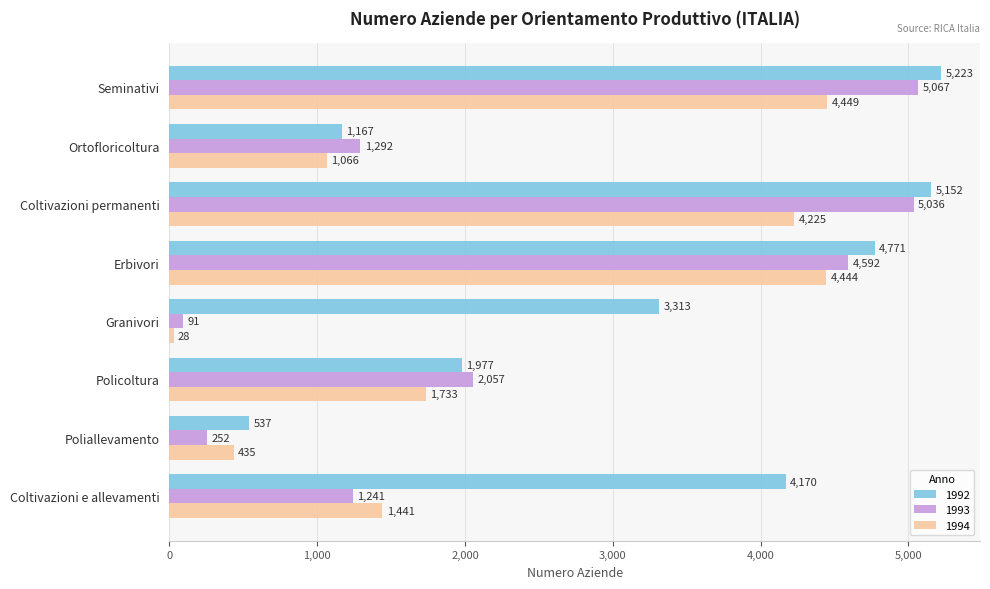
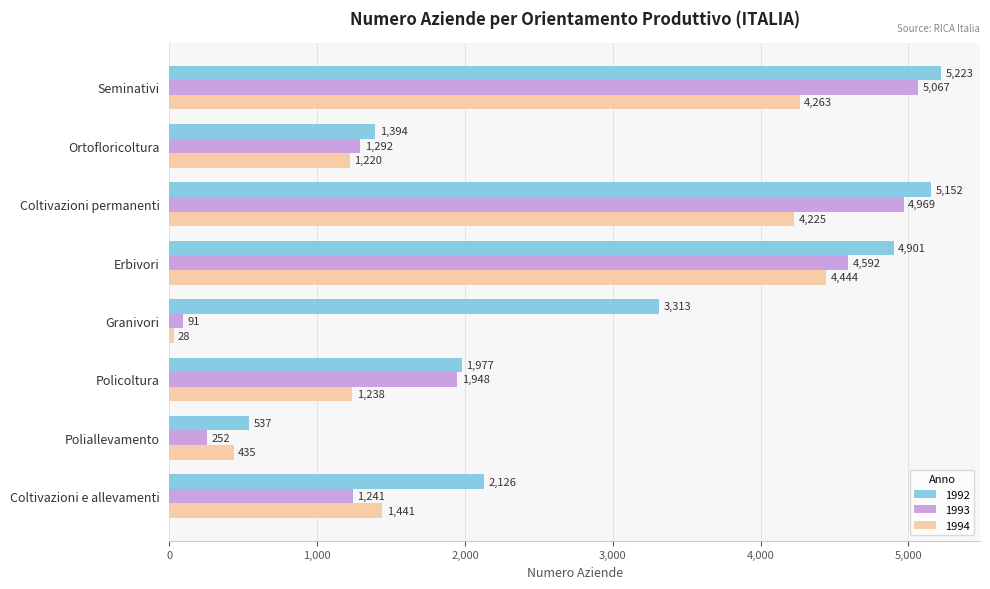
1994, Seminativi: 4,449 -> 4,263
1992, Ortofloricoltura: 1,167 -> 1,394
1994, Ortofloricoltura: 1,066 -> 1,220
1993, Coltivazioni permanenti: 5,036 -> 4,969
1992, Erbivori: 4,771 -> 4,901
1993, Policoltura: 2,057 -> 1,948
1994, Policoltura: 1,733 -> 1,238
1992, Coltivazioni e allevamenti: 4,170 -> 2,126
